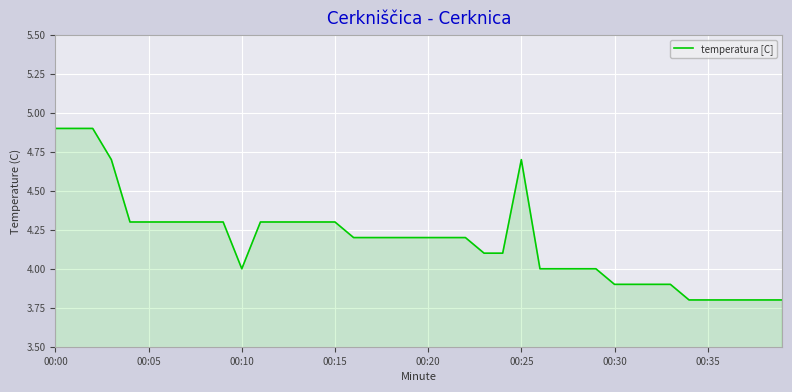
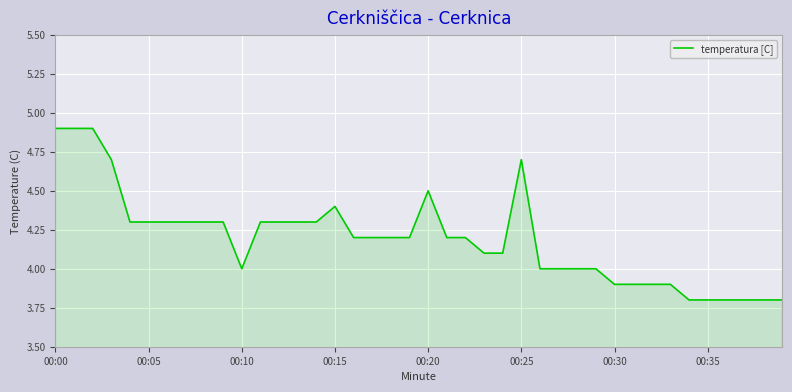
00:15: 4.3 -> 4.4
00:20: 4.2 -> 4.5
